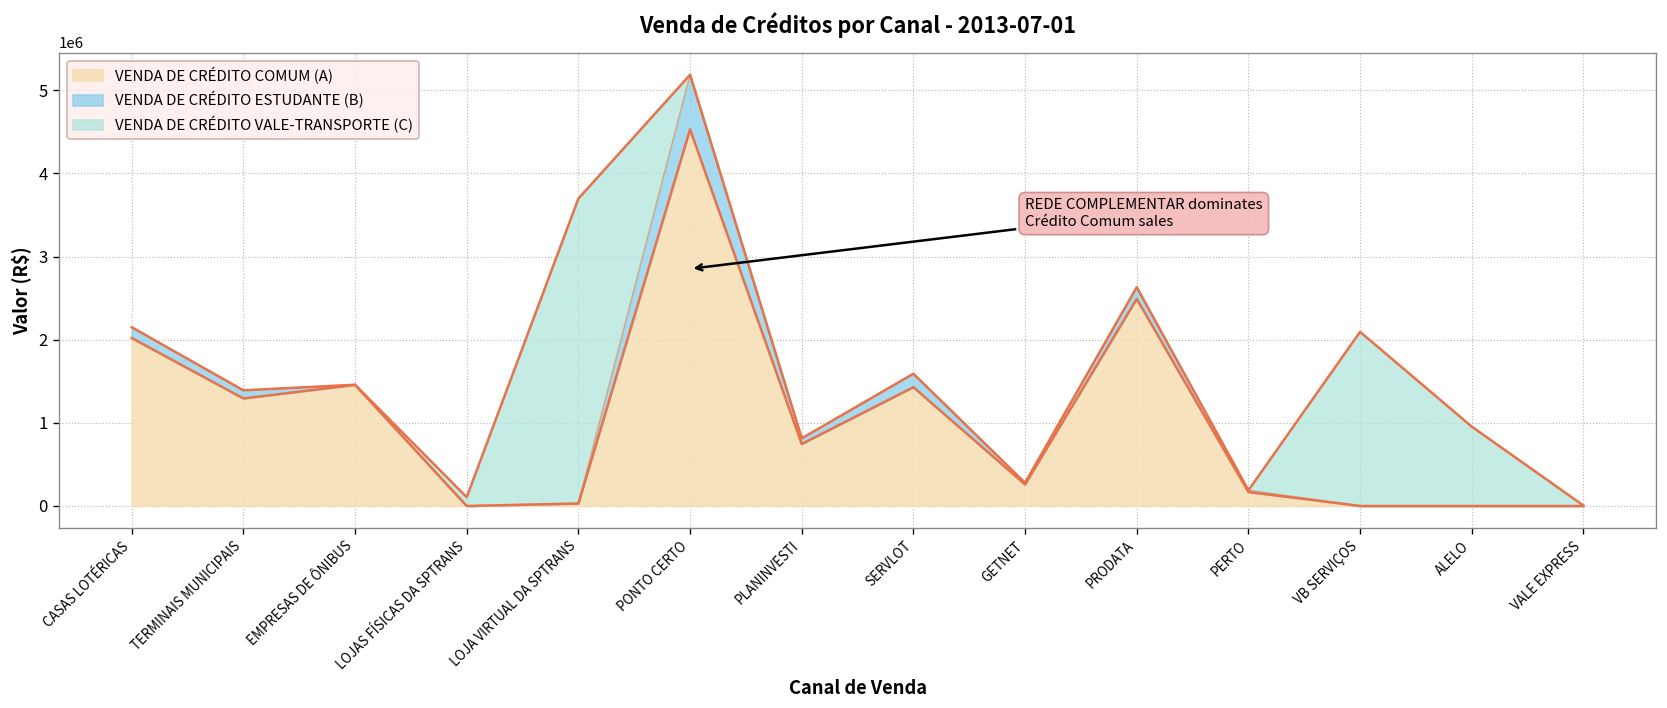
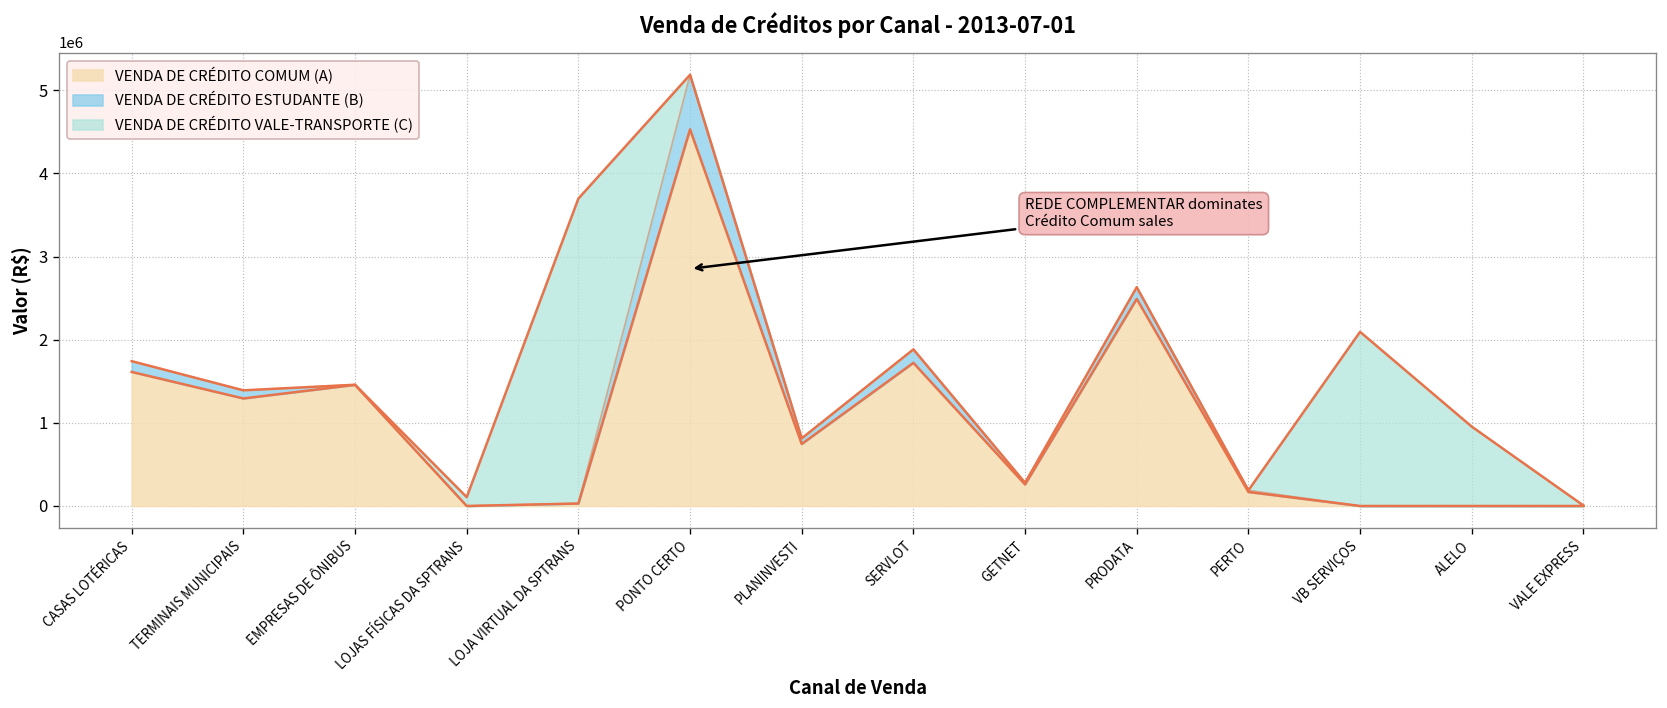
VENDA DE CRÉDITO COMUM (A), CASAS LOTÉRICAS: 2000000 -> 1600000
VENDA DE CRÉDITO COMUM (A), SERVLOT: 1400000 -> 1700000
